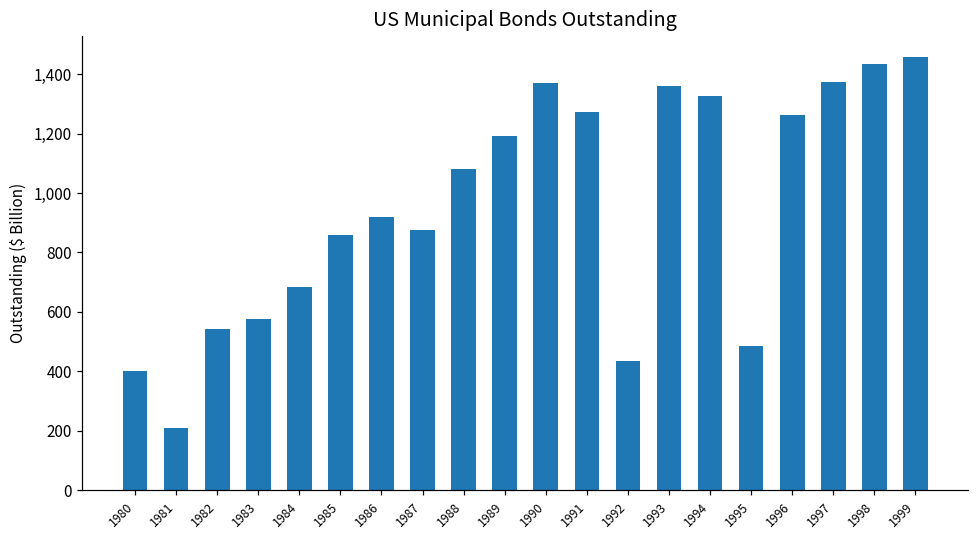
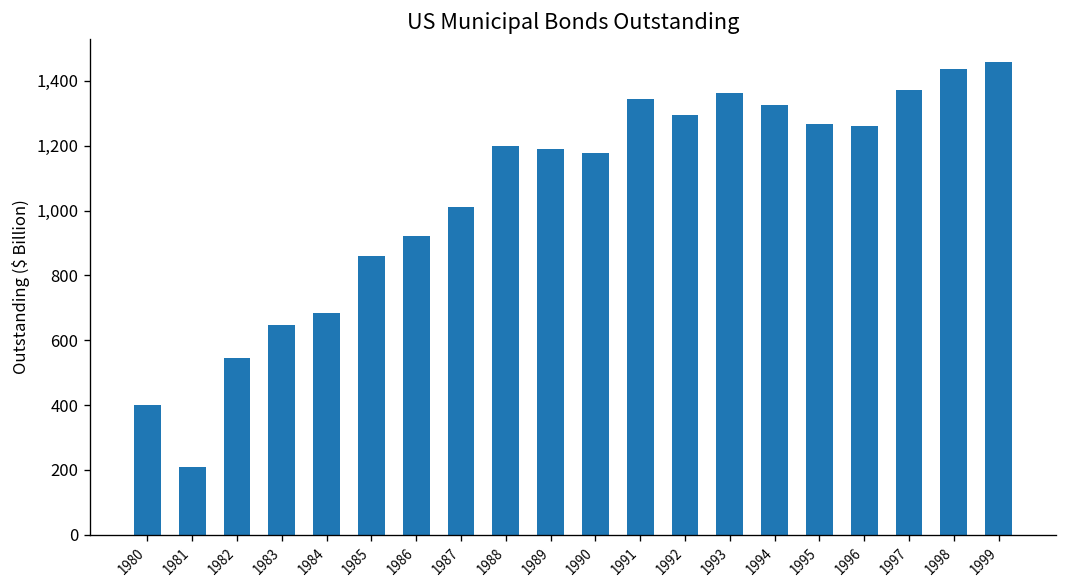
1983: 580 -> 650
1987: 880 -> 1,010
1988: 1,080 -> 1,200
1990: 1,370 -> 1,180
1991: 1,270 -> 1,350
1992: 430 -> 1,300
1995: 480 -> 1,270
